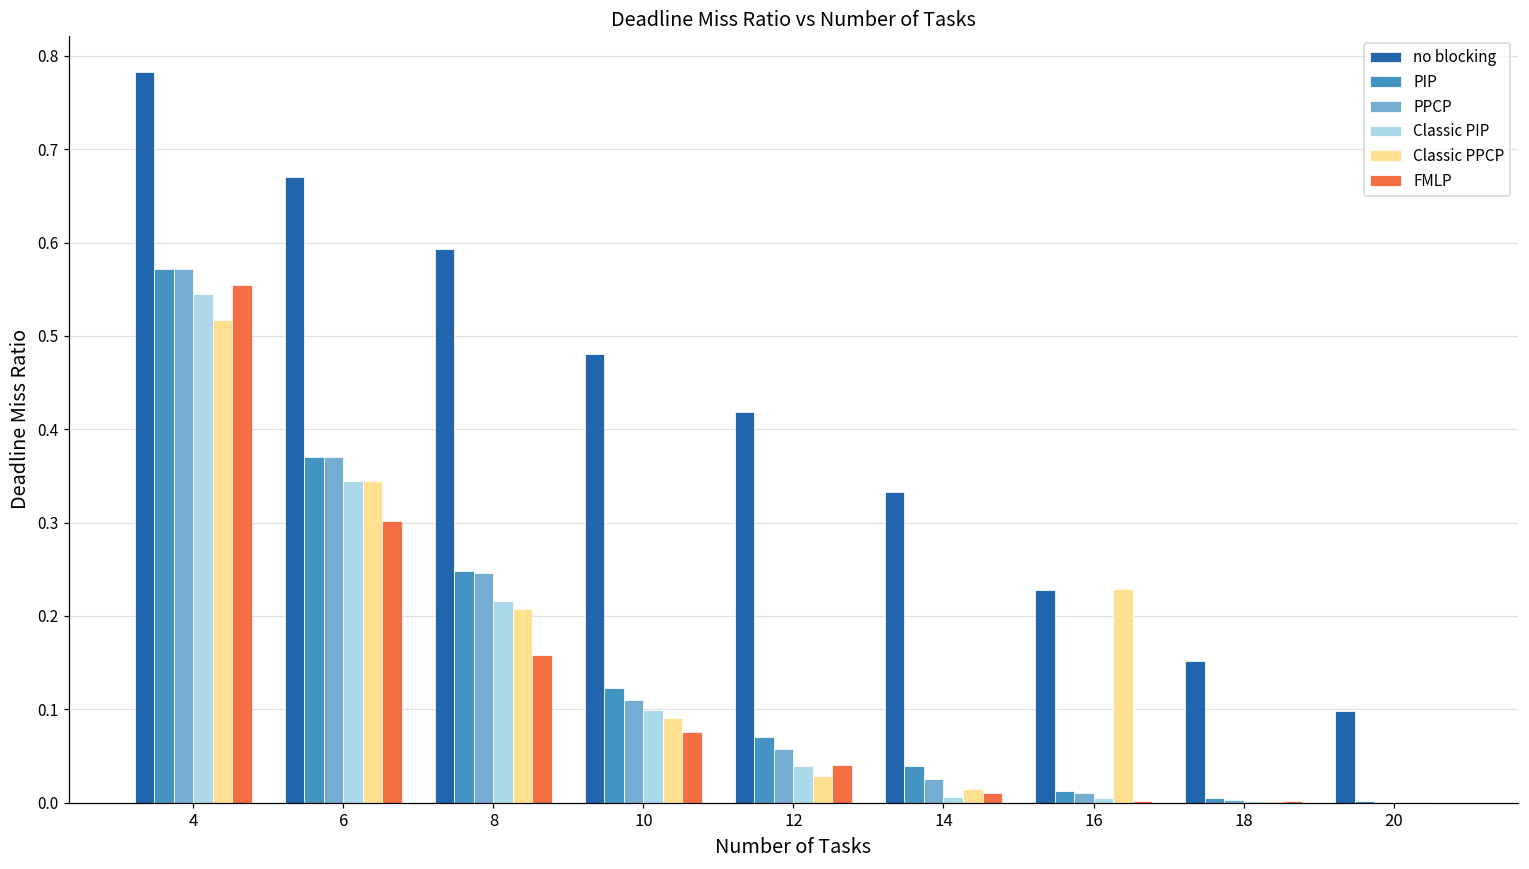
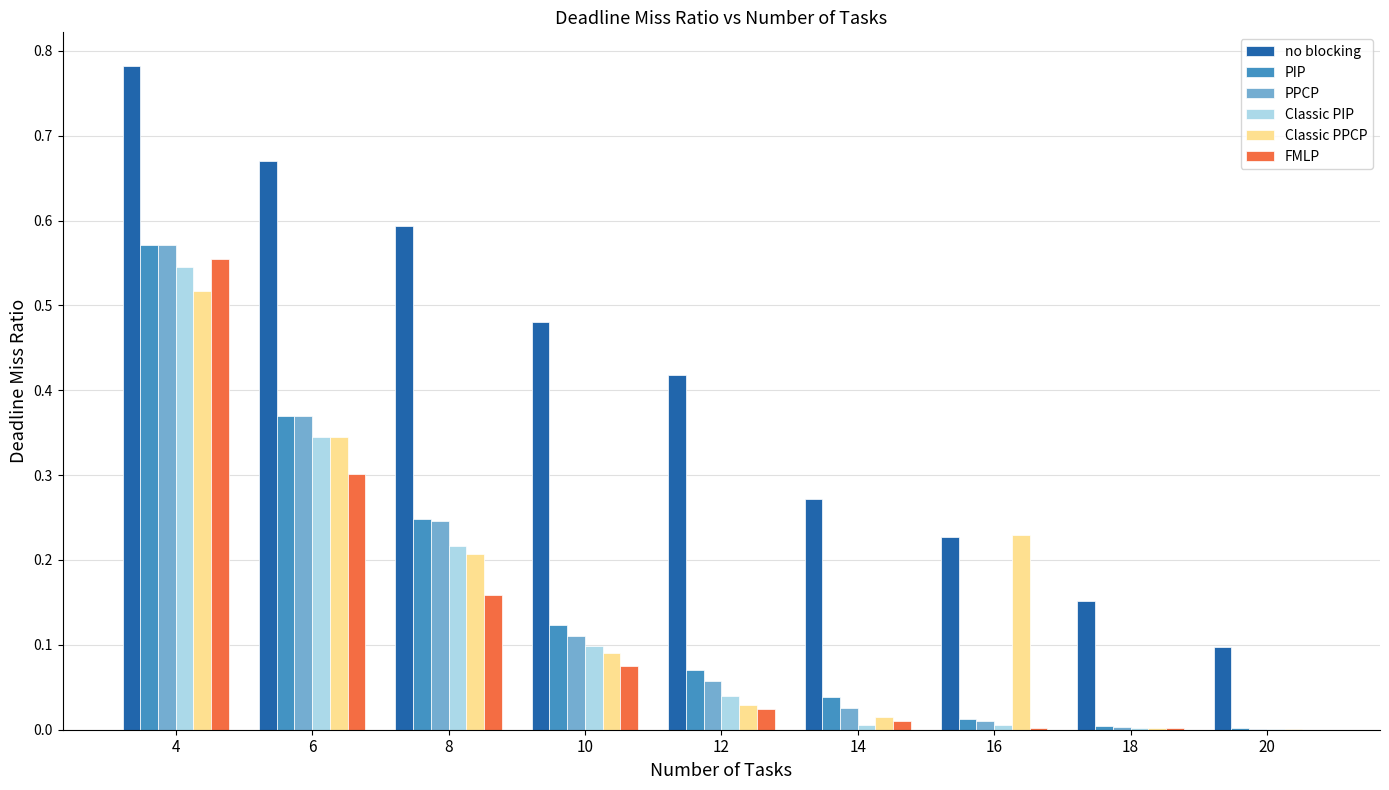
FMLP, 12: 0.04 -> 0.02
no blocking, 14: 0.33 -> 0.27
